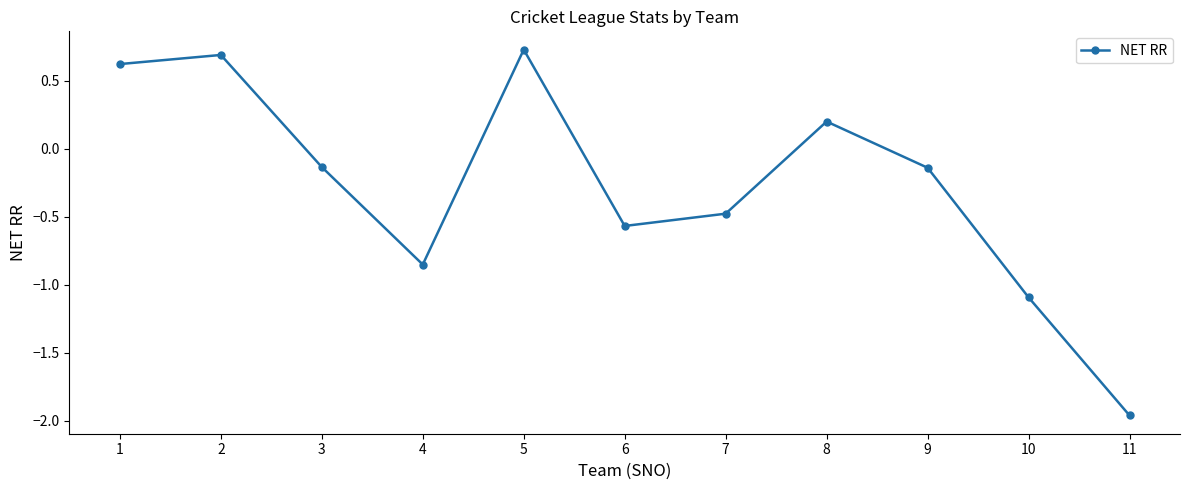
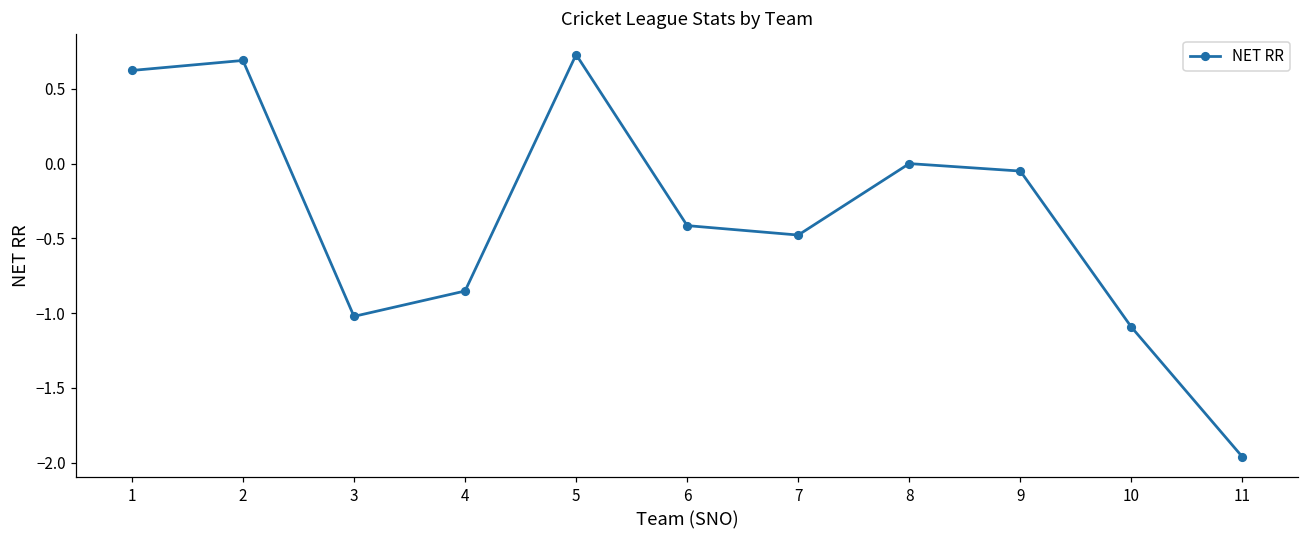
3: -0.14 -> -1.02
6: -0.57 -> -0.41
8: 0.2 -> 0.0
9: -0.14 -> -0.05
